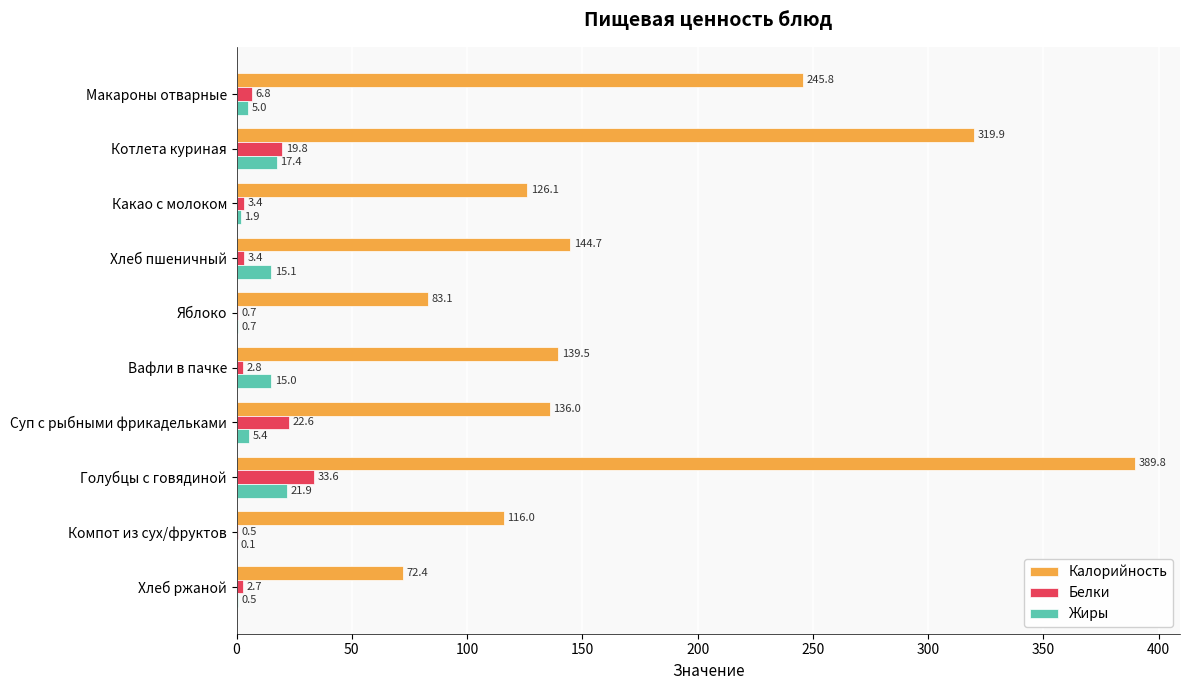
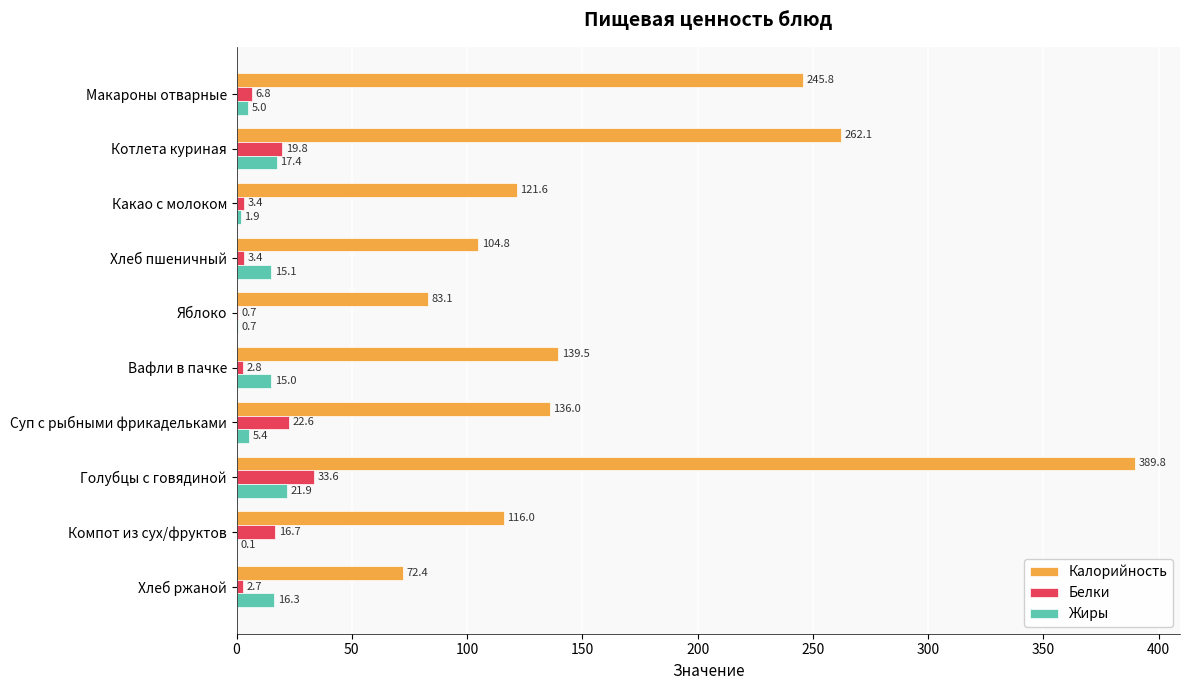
Калорийность, Котлета куриная: 319.9 -> 262.1
Калорийность, Какао с молоком: 126.1 -> 121.6
Калорийность, Хлеб пшеничный: 144.7 -> 104.8
Белки, Компот из сух/фруктов: 0.5 -> 16.7
Жиры, Хлеб ржаной: 0.5 -> 16.3
